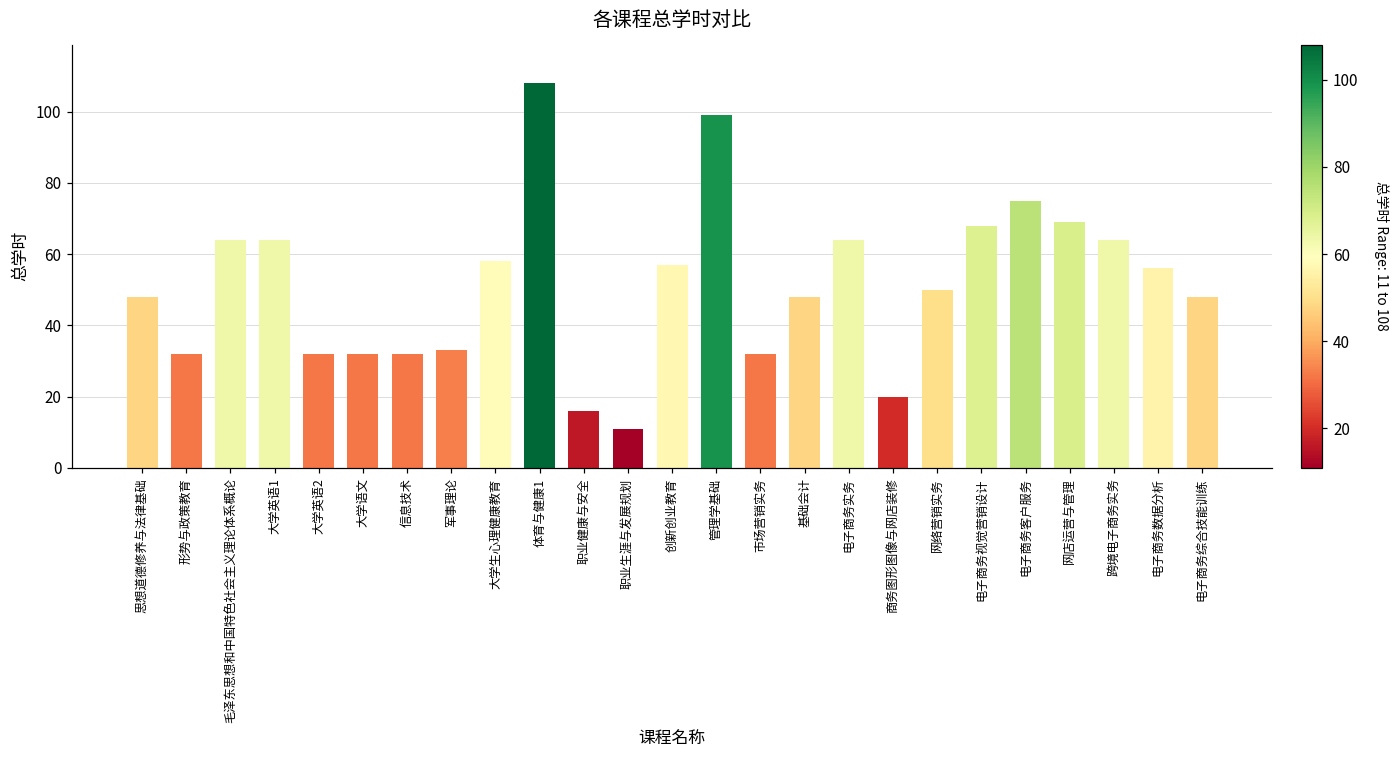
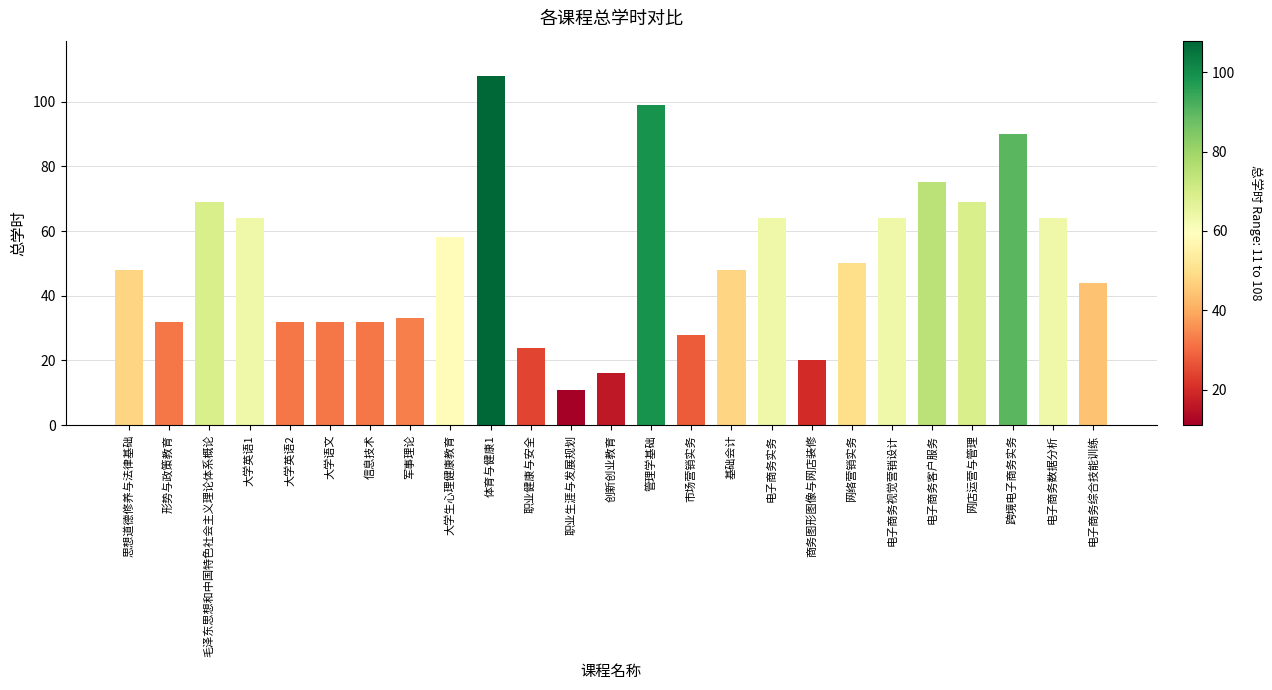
毛泽东思想和中国特色社会主义理论体系概论: 64 -> 69
职业健康与安全: 16 -> 24
创新创业教育: 57 -> 16
市场营销实务: 32 -> 28
电子商务视觉营销设计: 68 -> 64
跨境电子商务实务: 64 -> 90
电子商务数据分析: 56 -> 64
电子商务综合技能训练: 48 -> 44
